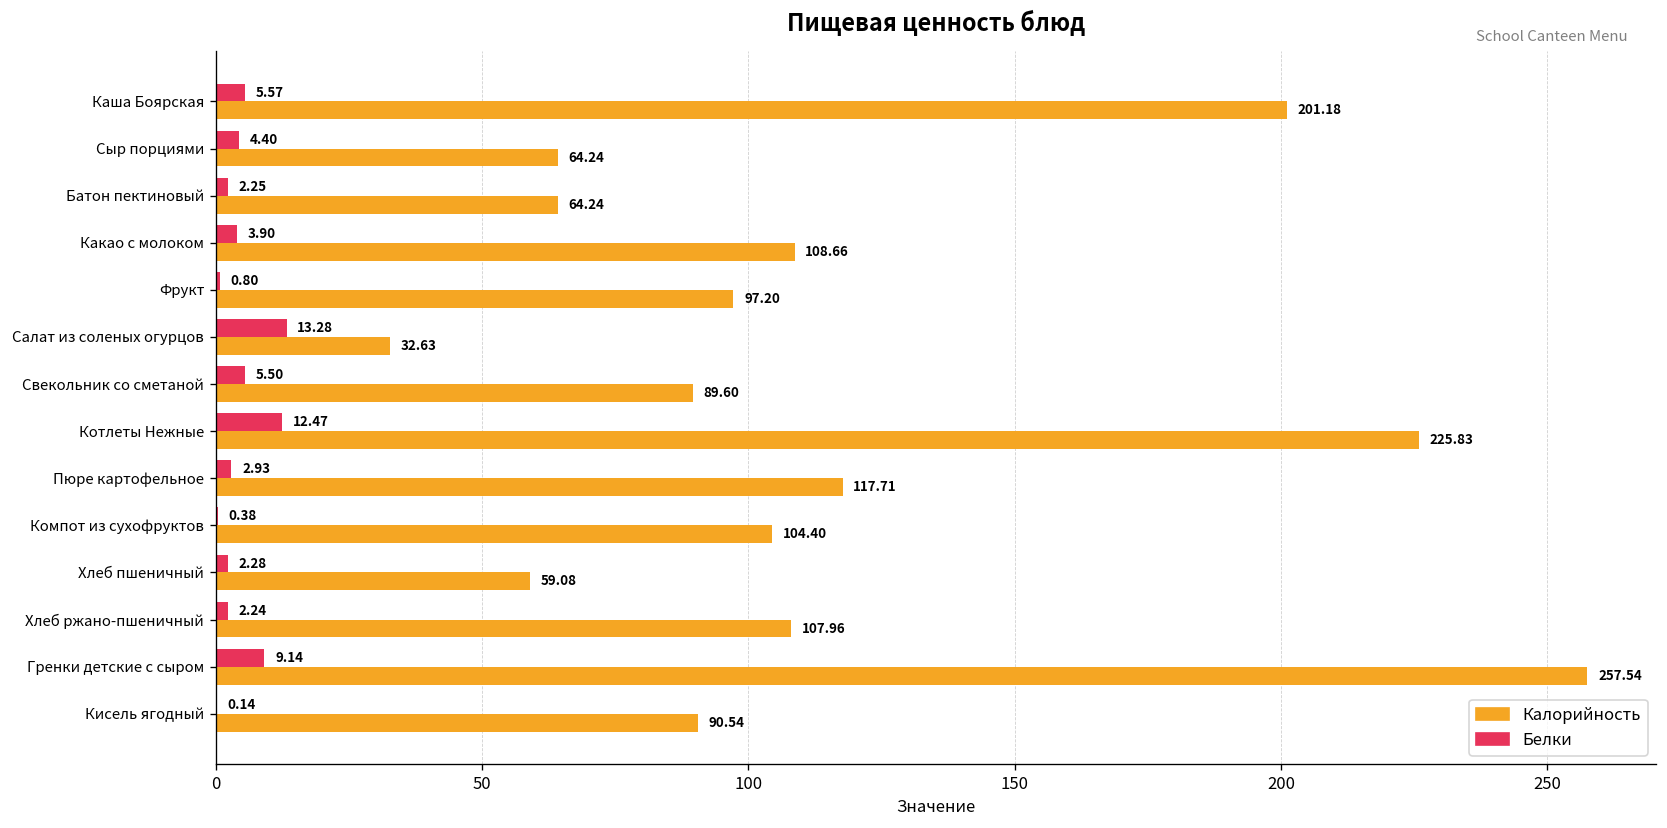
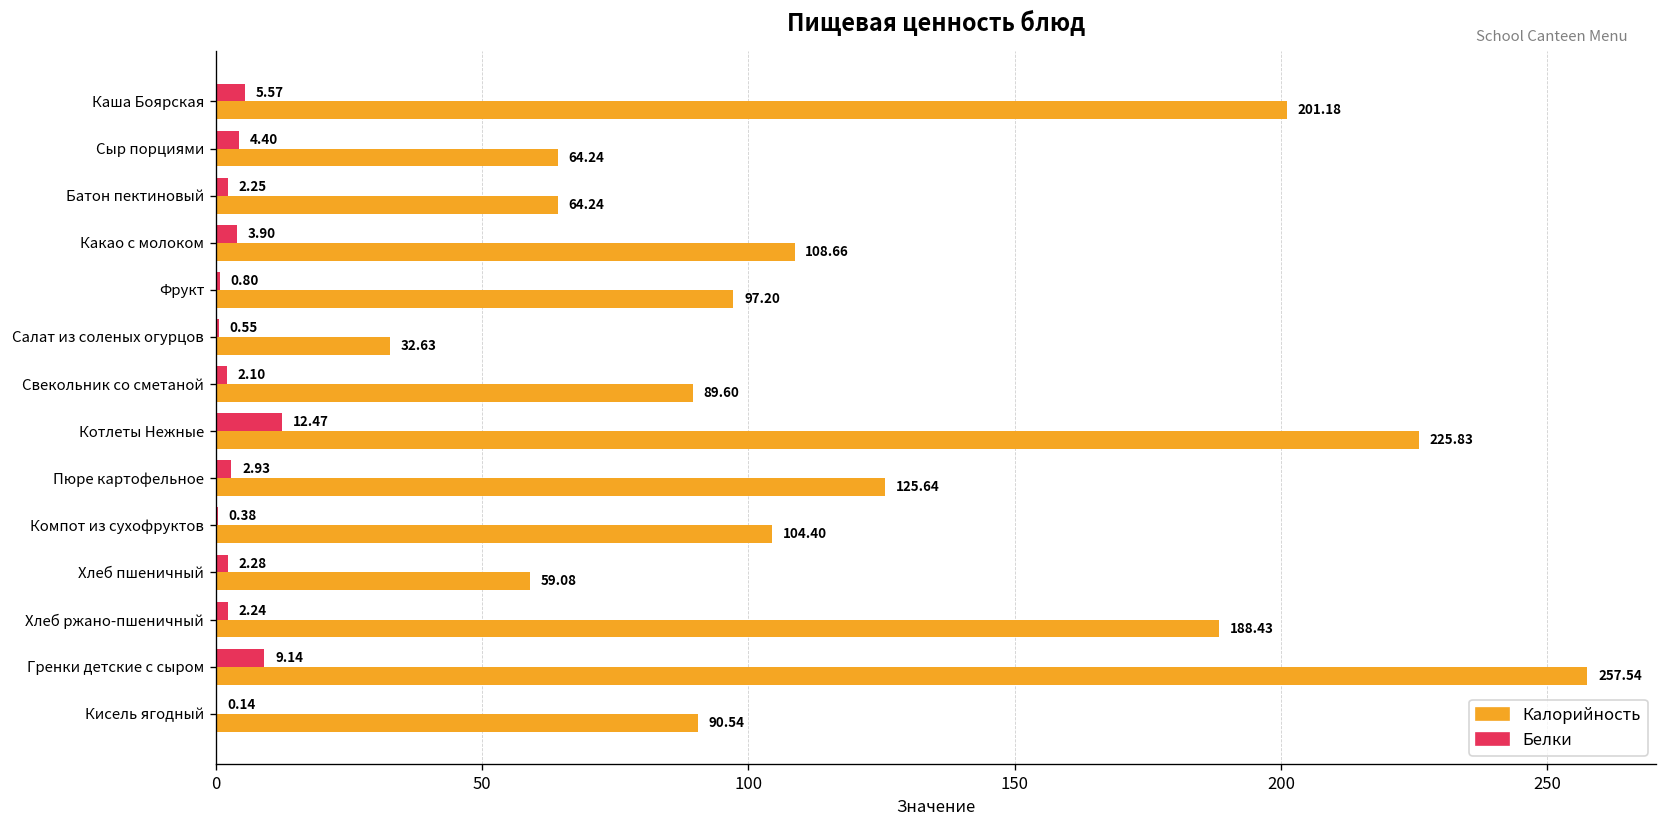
Белки, Салат из соленых огурцов: 13.28 -> 0.55
Белки, Свекольник со сметаной: 5.50 -> 2.10
Калорийность, Пюре картофельное: 117.71 -> 125.64
Калорийность, Хлеб ржано-пшеничный: 107.96 -> 188.43
